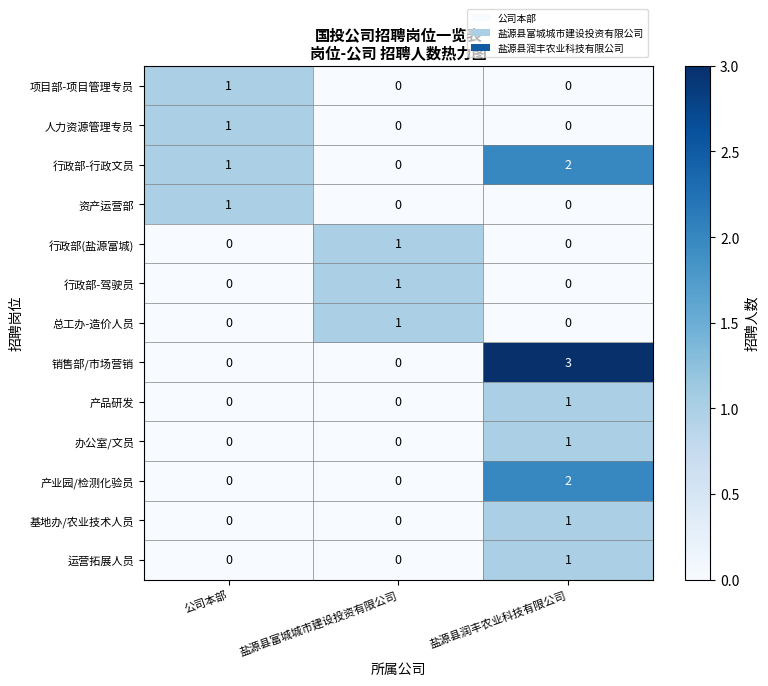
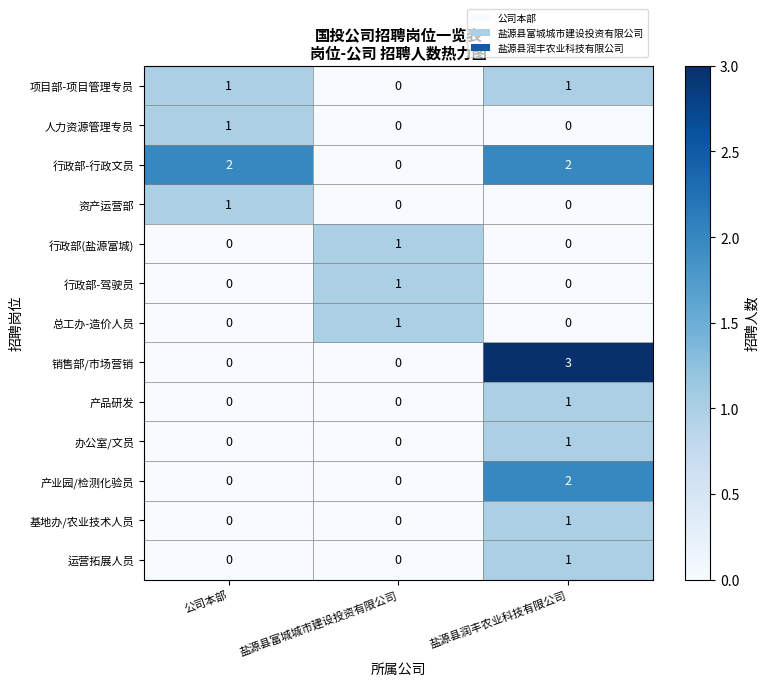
项目部-项目管理专员, 盐源县润丰农业科技有限公司: 0 -> 1
行政部-行政文员, 公司本部: 1 -> 2
